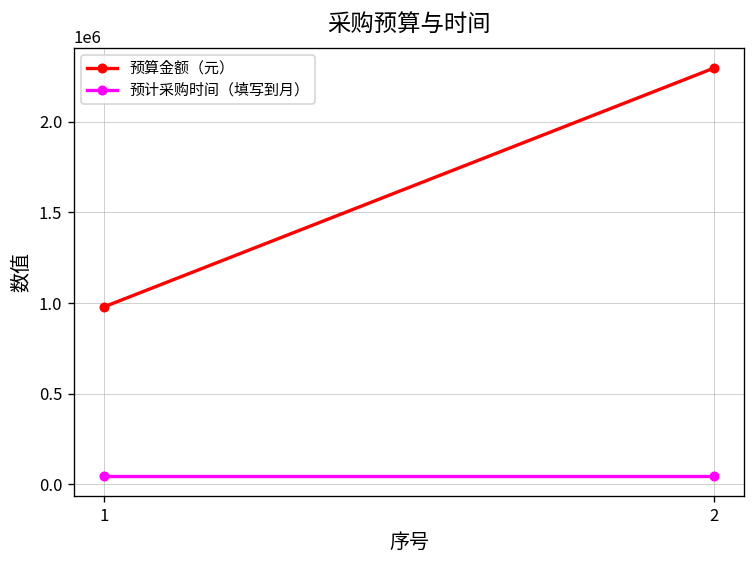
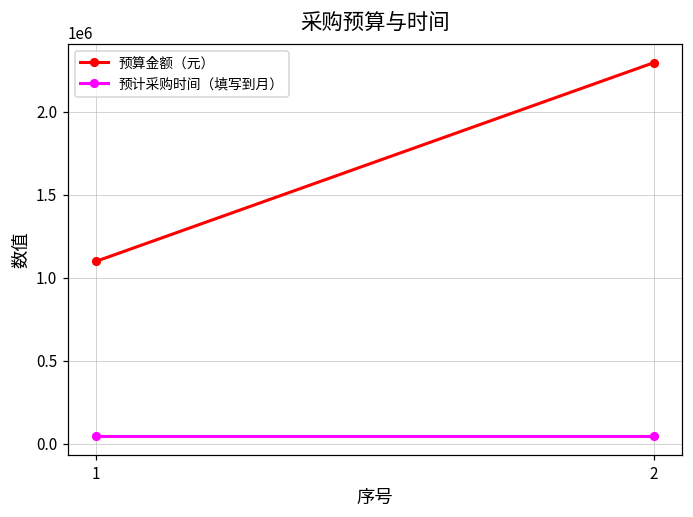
预算金额（元）, 1: 980000 -> 1100000
